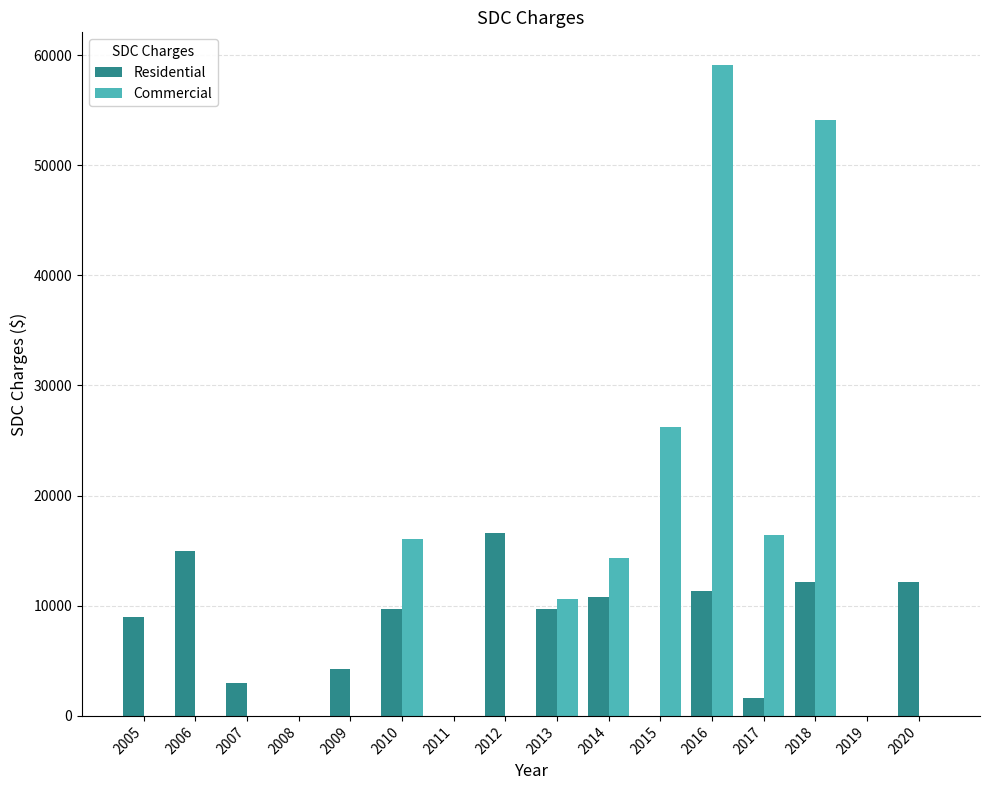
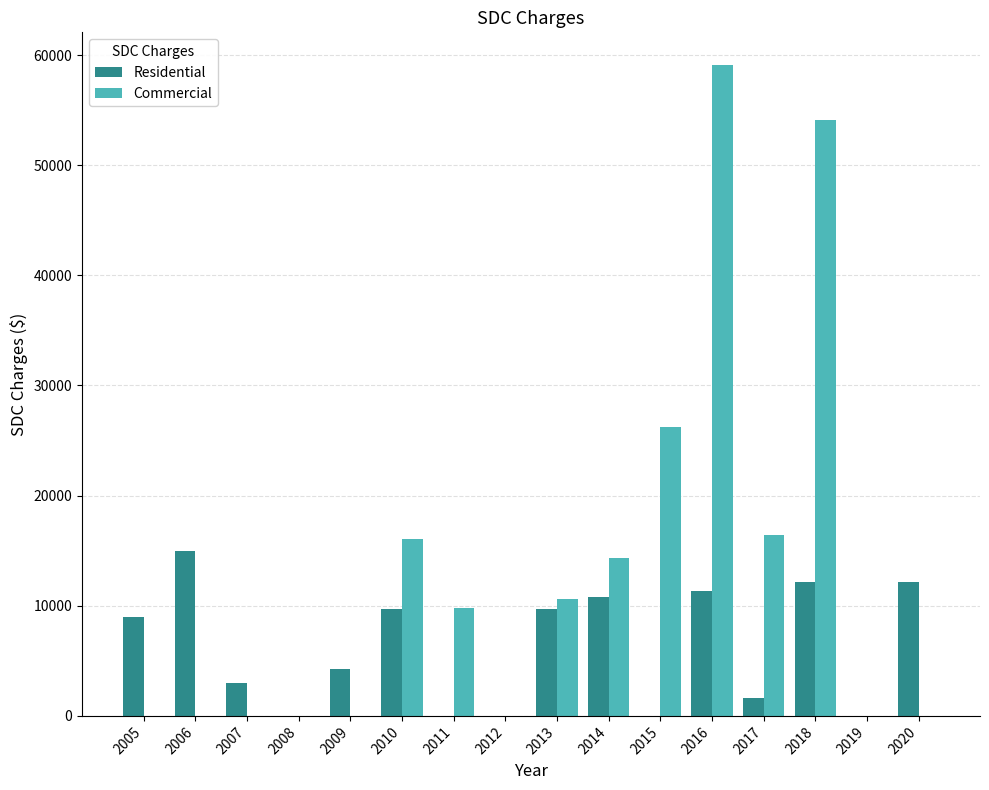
Commercial, 2011: 0 -> 9800
Residential, 2012: 16600 -> 0
